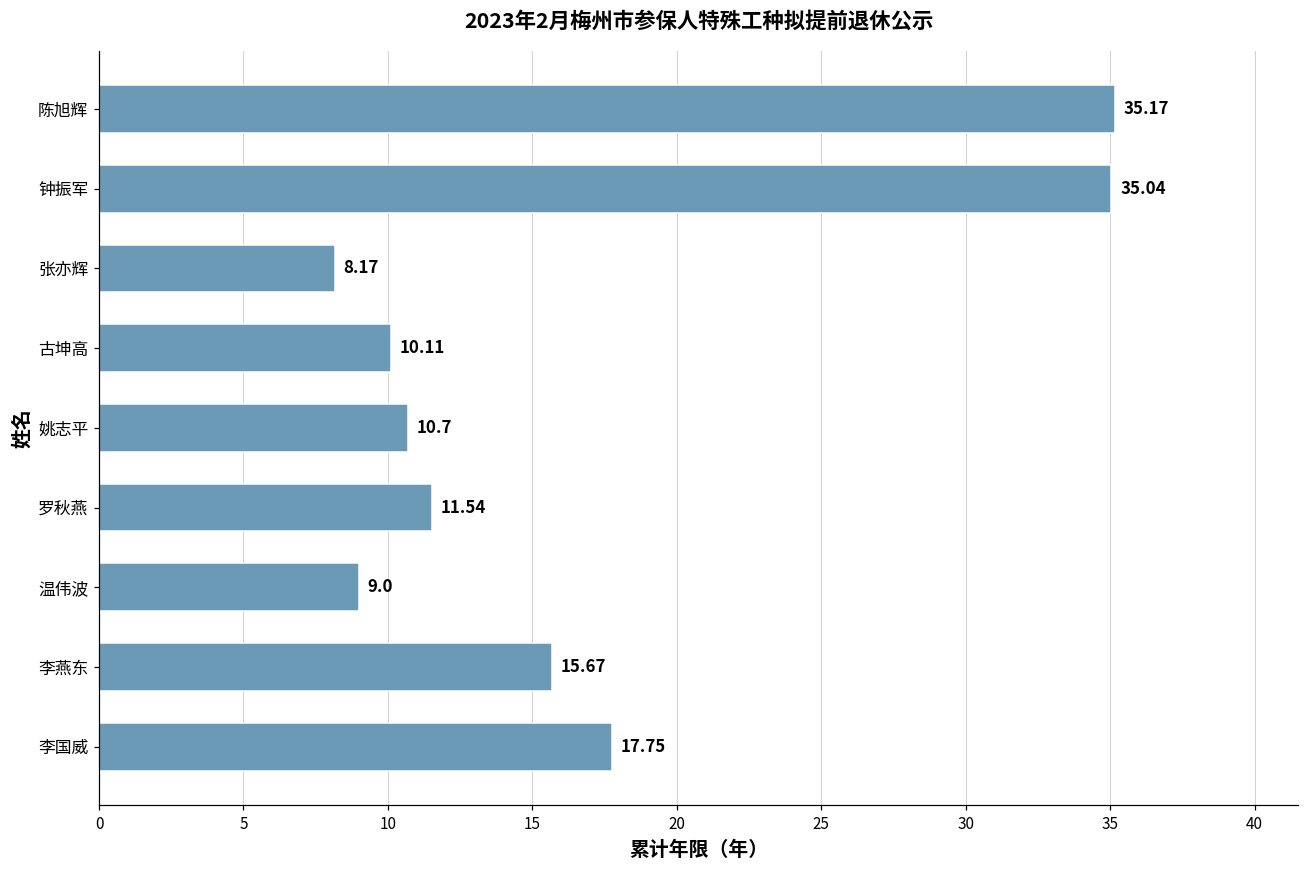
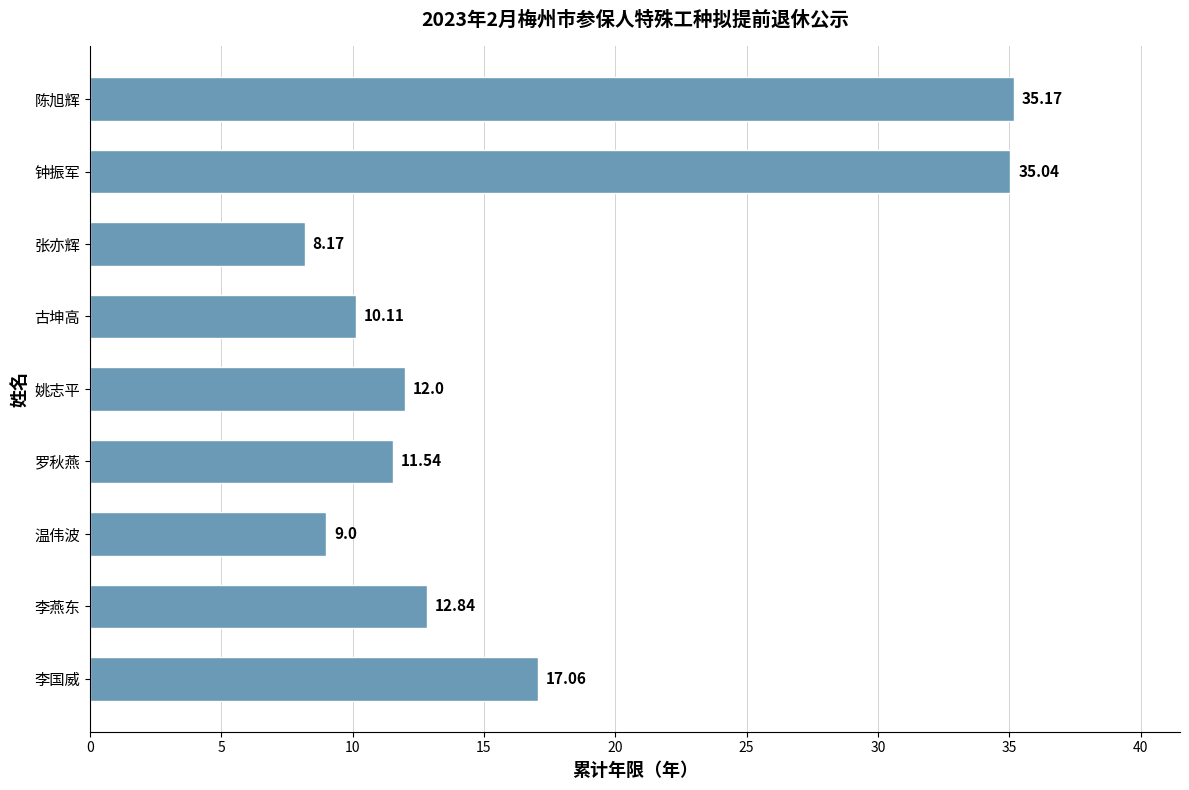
姚志平: 10.7 -> 12.0
李燕东: 15.67 -> 12.84
李国威: 17.75 -> 17.06
